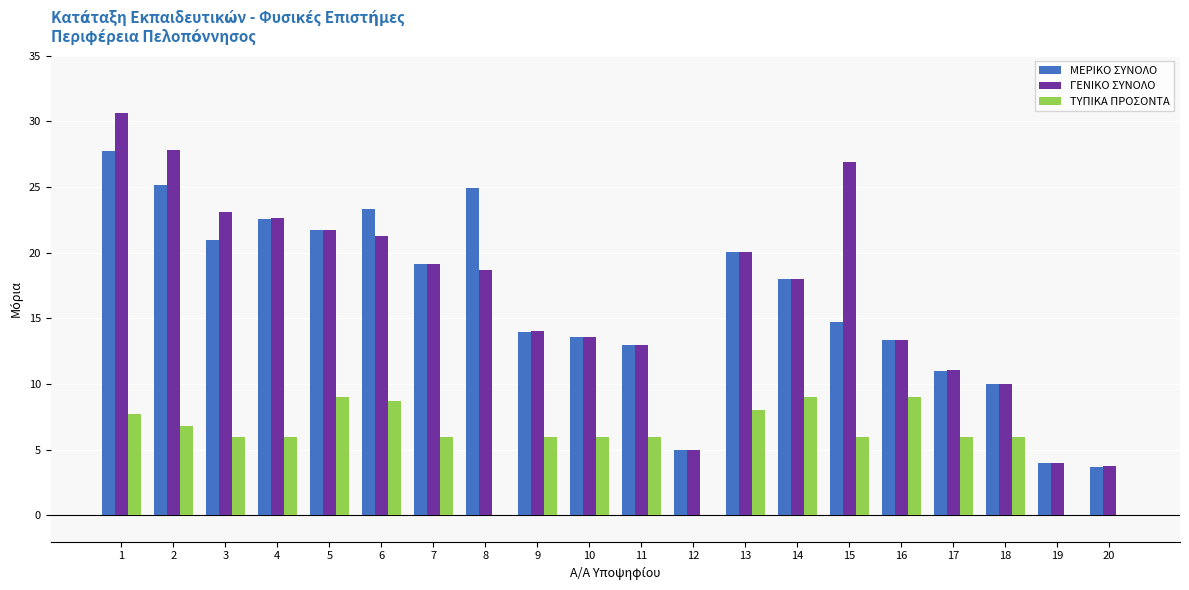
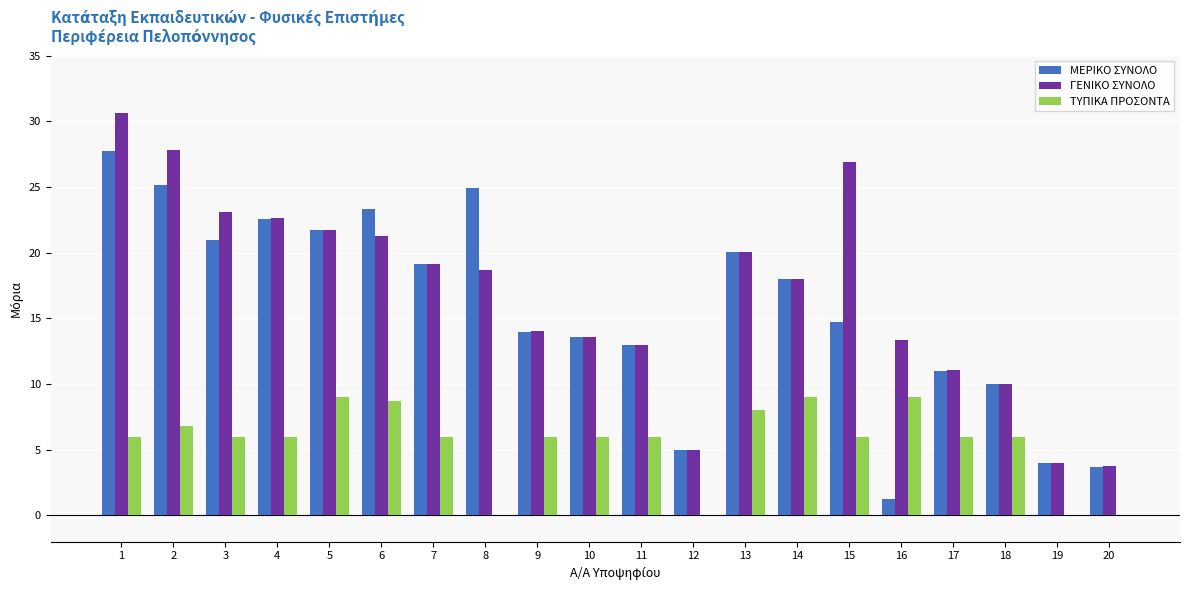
ΤΥΠΙΚΑ ΠΡΟΣΟΝΤΑ, 1: 7.7 -> 6.0
ΜΕΡΙΚΟ ΣΥΝΟΛΟ, 16: 13.4 -> 1.3
